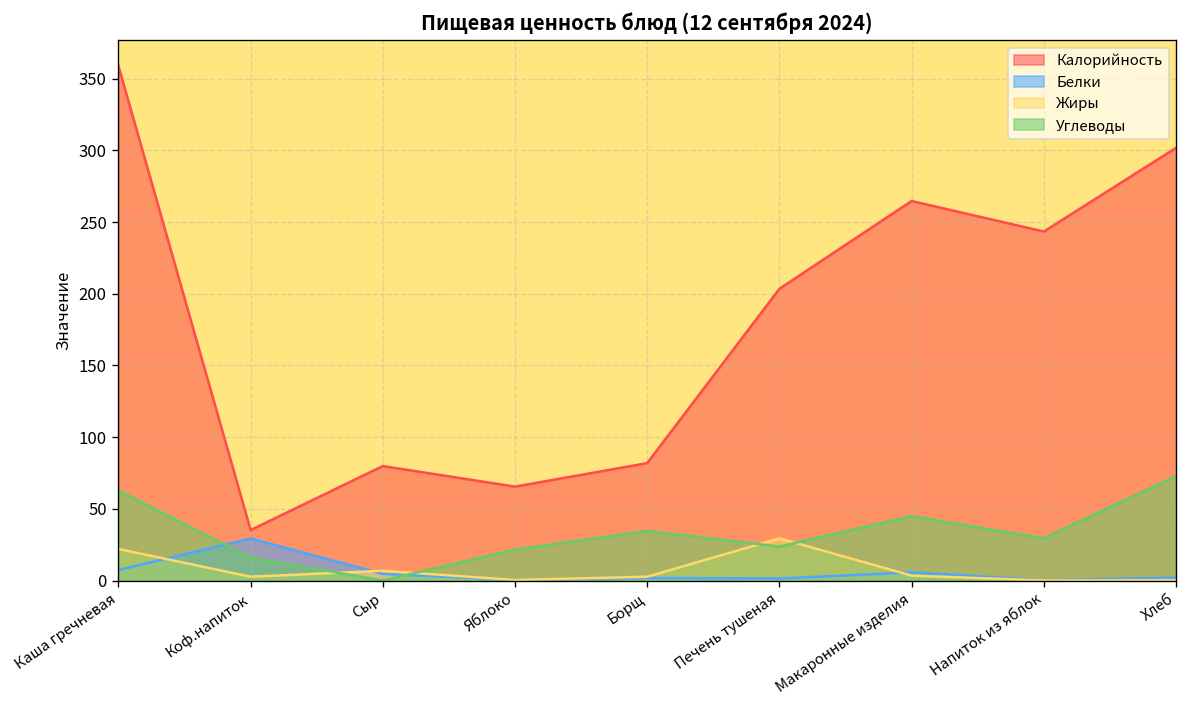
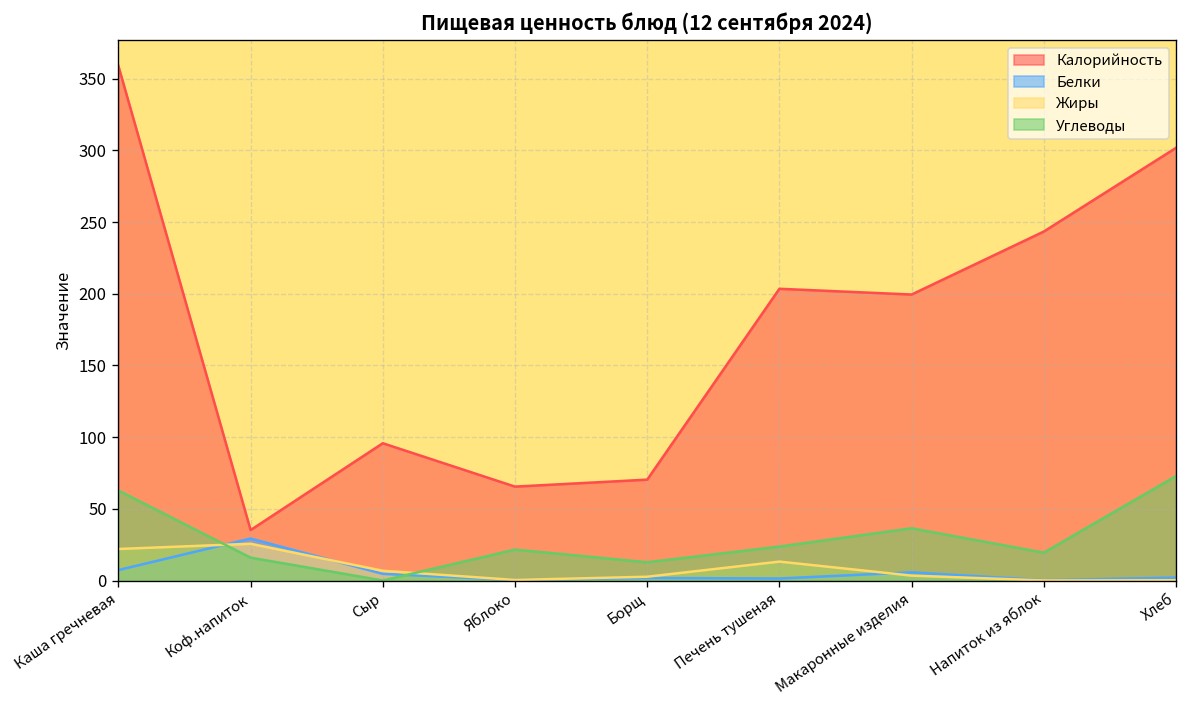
Жиры, Коф.напиток: 3 -> 26
Калорийность, Сыр: 80 -> 96
Калорийность, Борщ: 82 -> 70
Углеводы, Борщ: 35 -> 13
Жиры, Печень тушеная: 29 -> 13
Калорийность, Макаронные изделия: 265 -> 199
Углеводы, Макаронные изделия: 45 -> 36
Углеводы, Напиток из яблок: 29 -> 19
